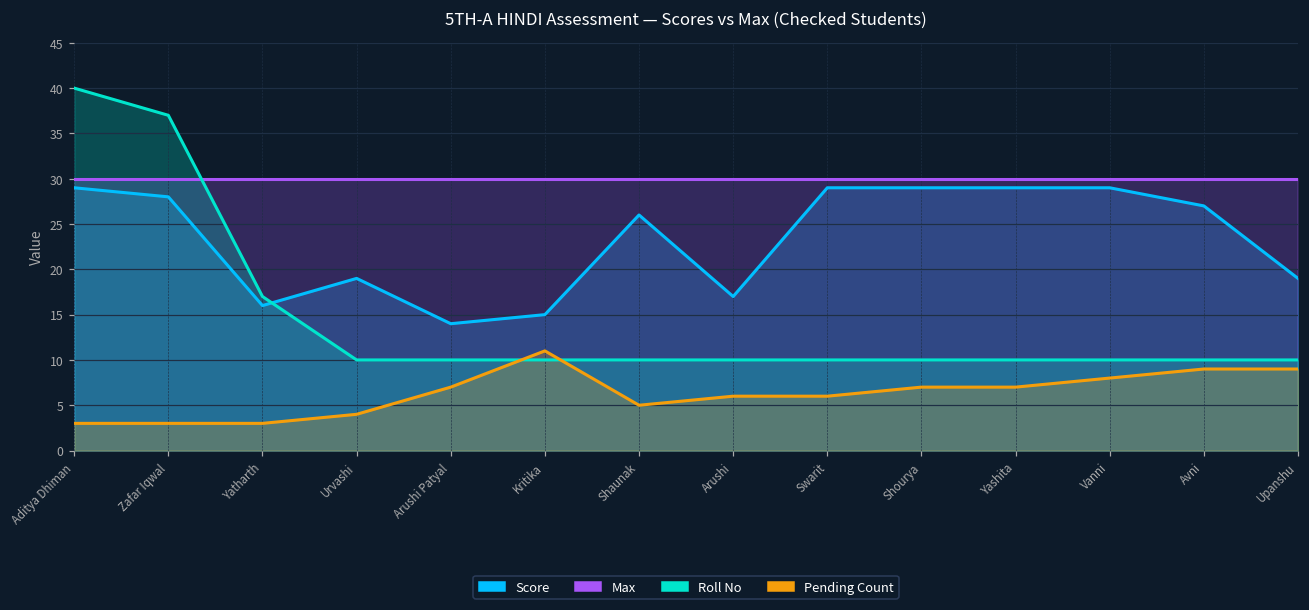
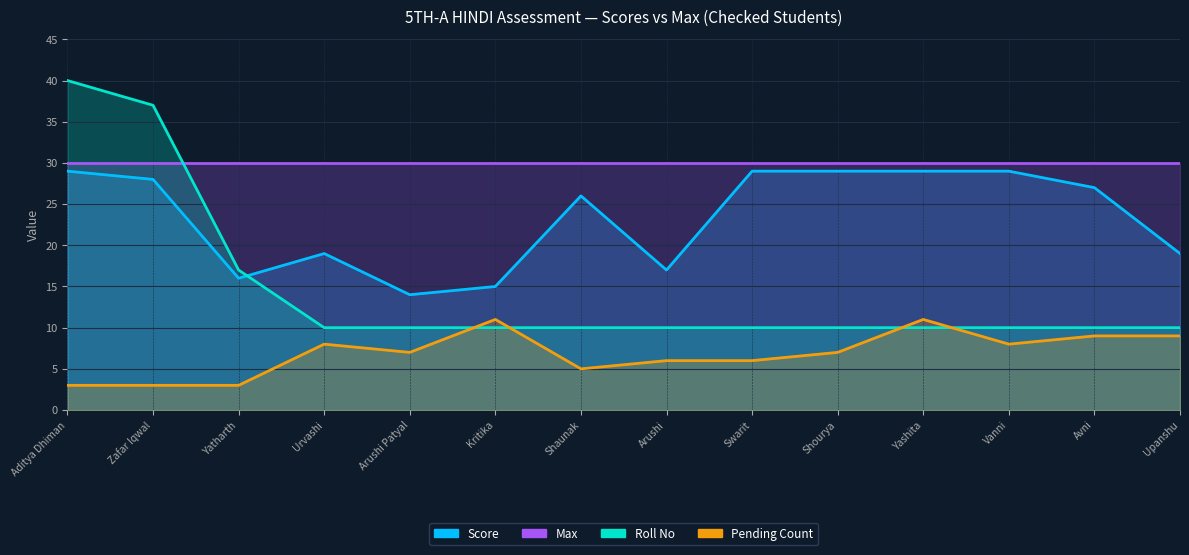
Pending Count, Urvashi: 4 -> 8
Pending Count, Yashita: 7 -> 11
